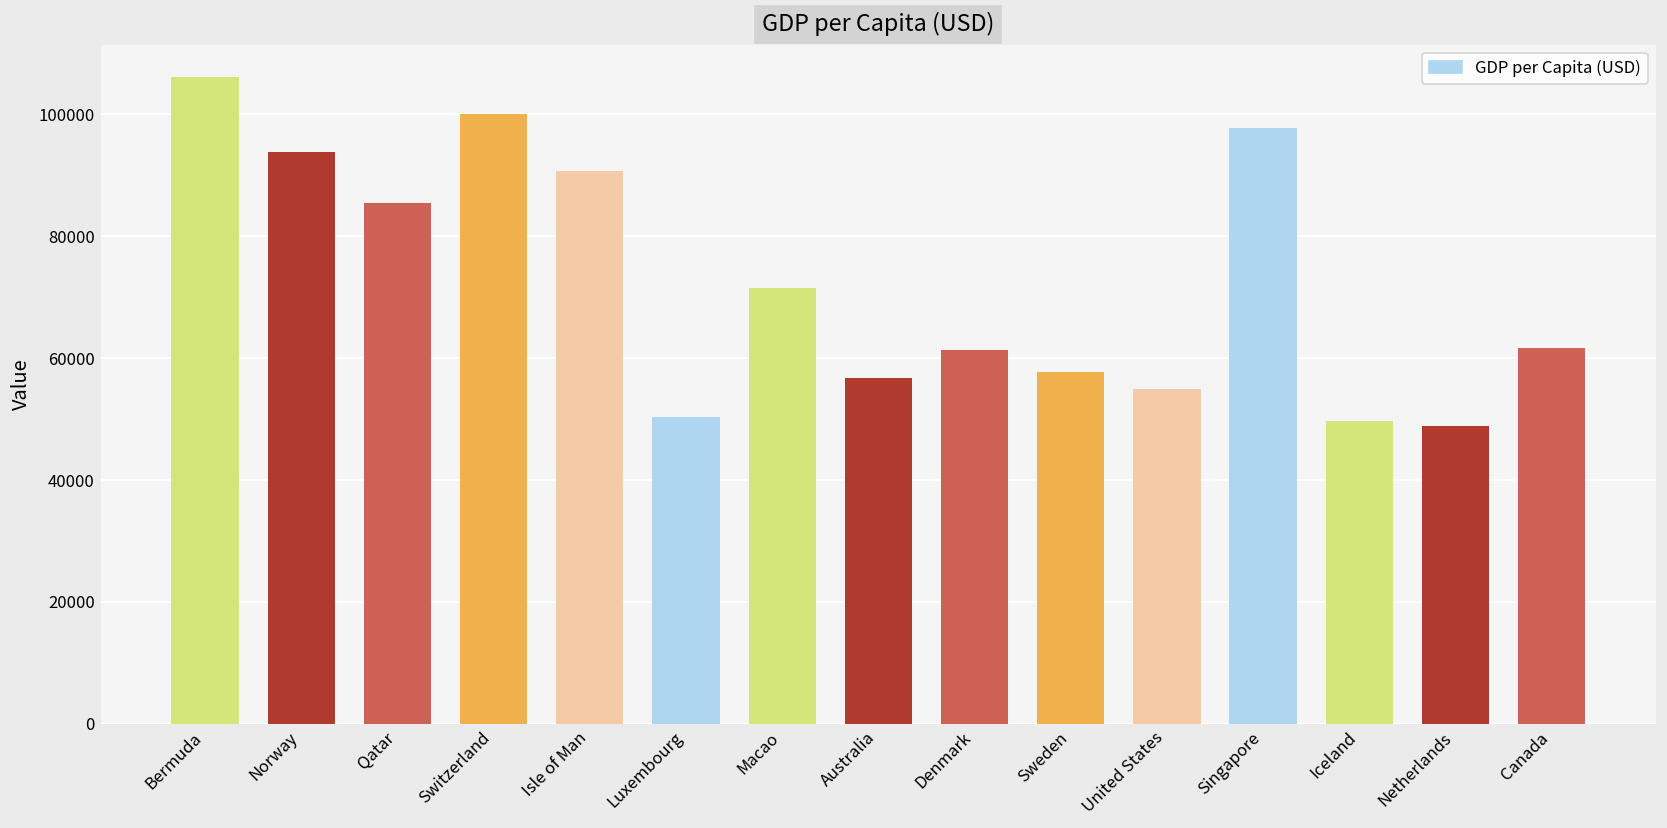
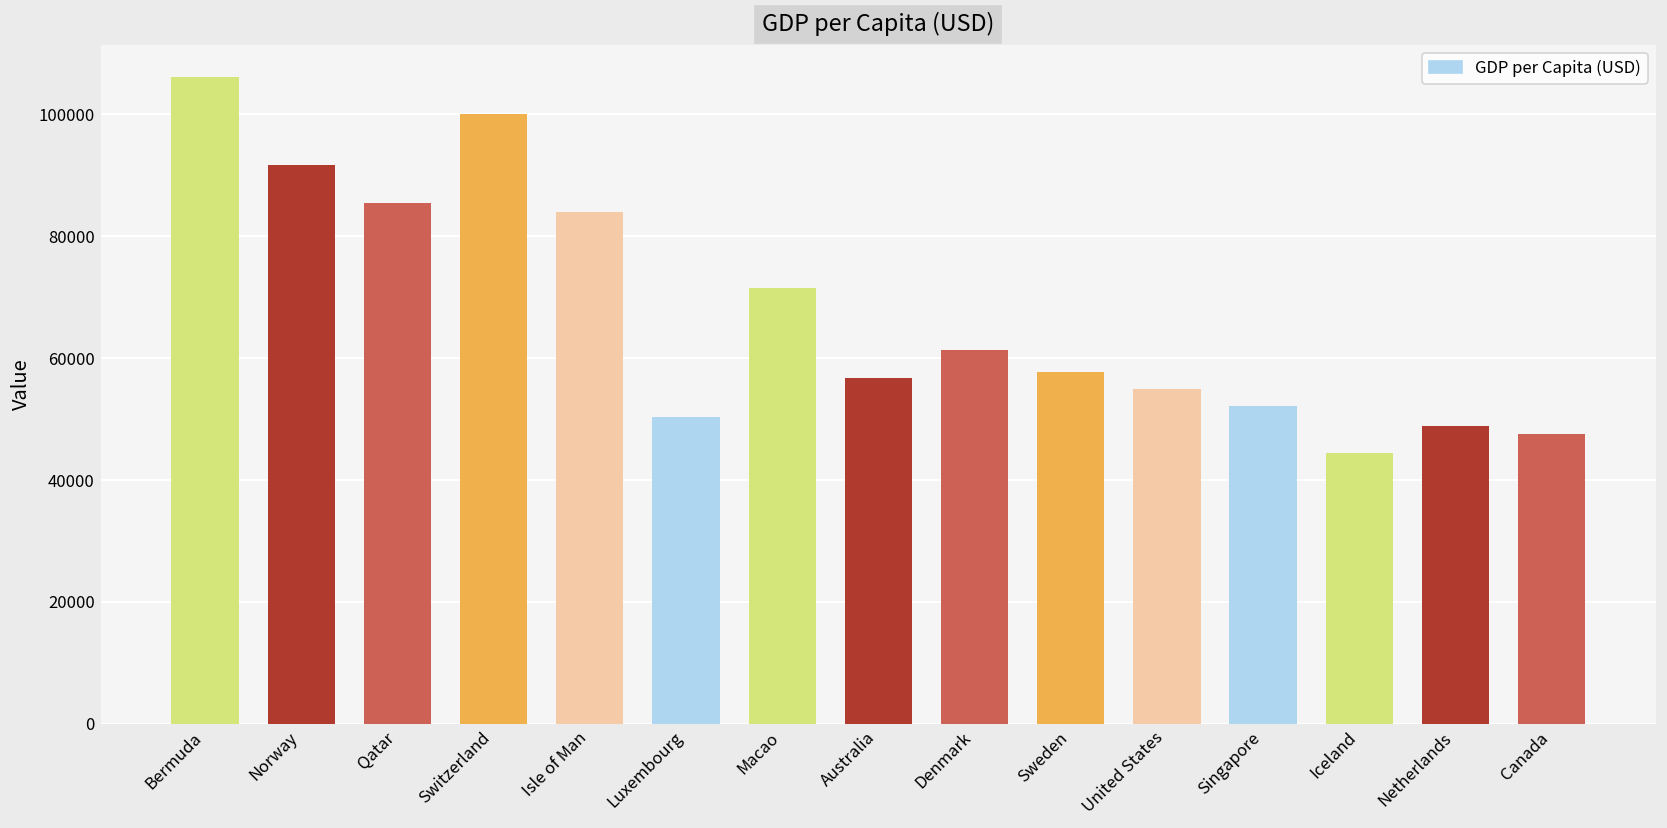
Norway: 94000 -> 92000
Isle of Man: 91000 -> 84000
Singapore: 98000 -> 52000
Iceland: 50000 -> 44000
Canada: 62000 -> 48000
